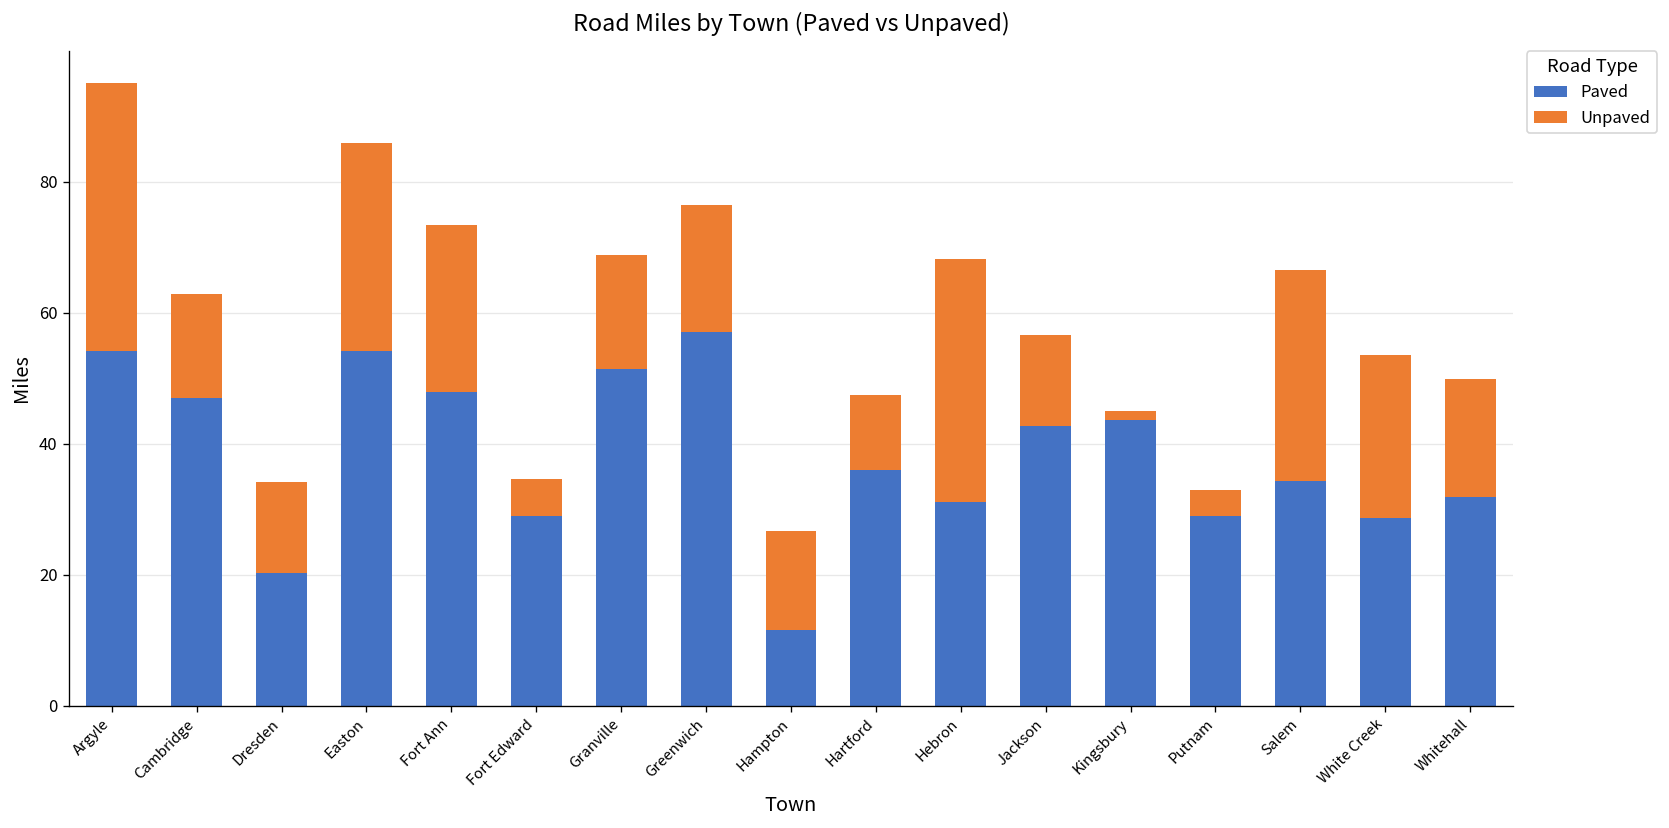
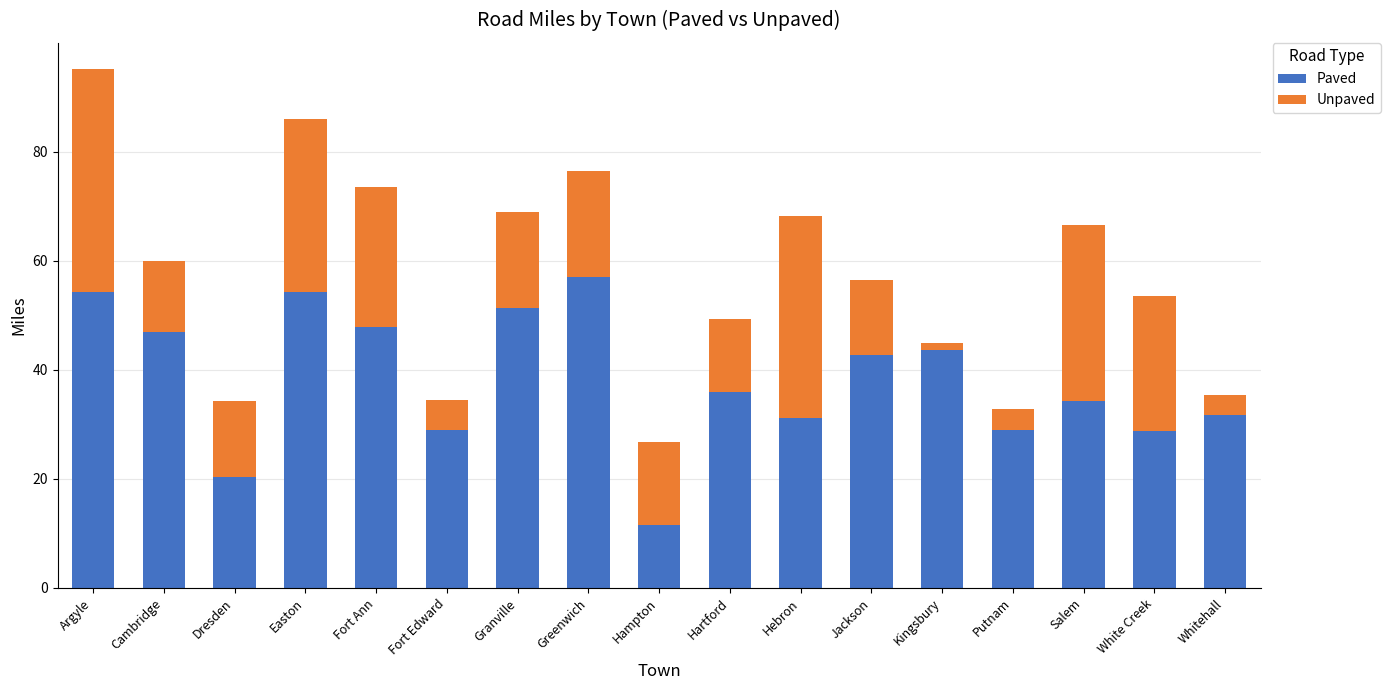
Unpaved, Cambridge: 16 -> 13
Unpaved, Hartford: 12 -> 13
Unpaved, Whitehall: 18 -> 4
